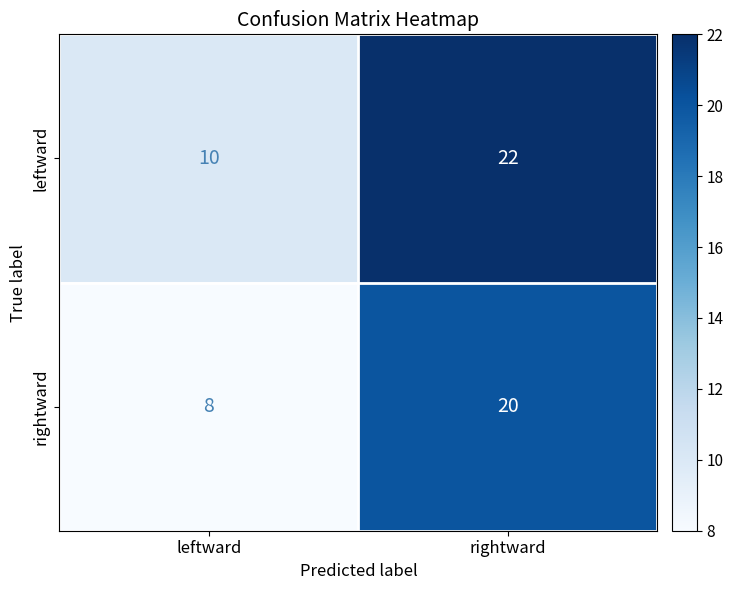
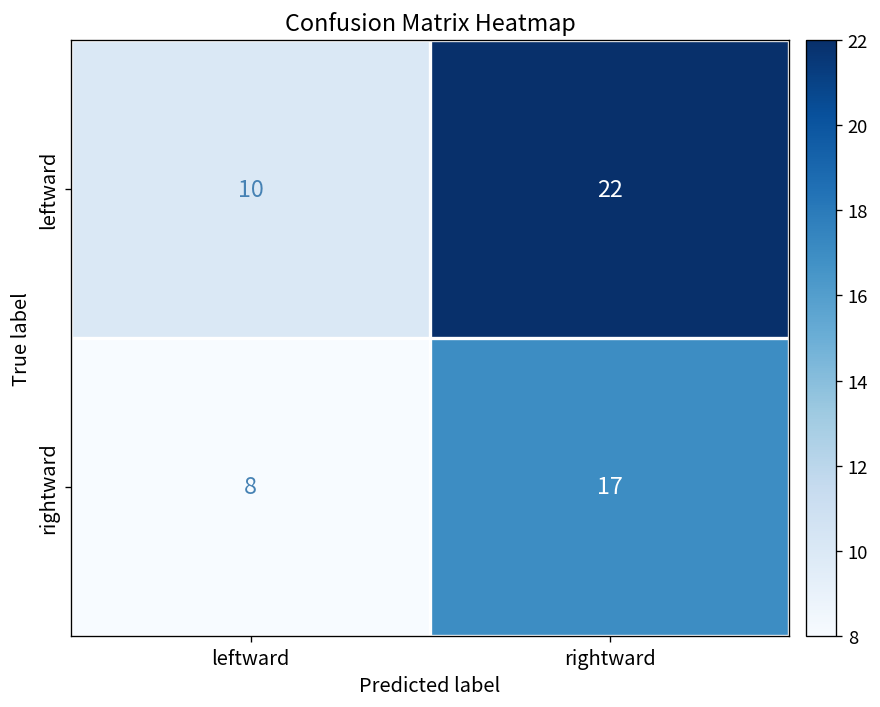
rightward, rightward: 20 -> 17
